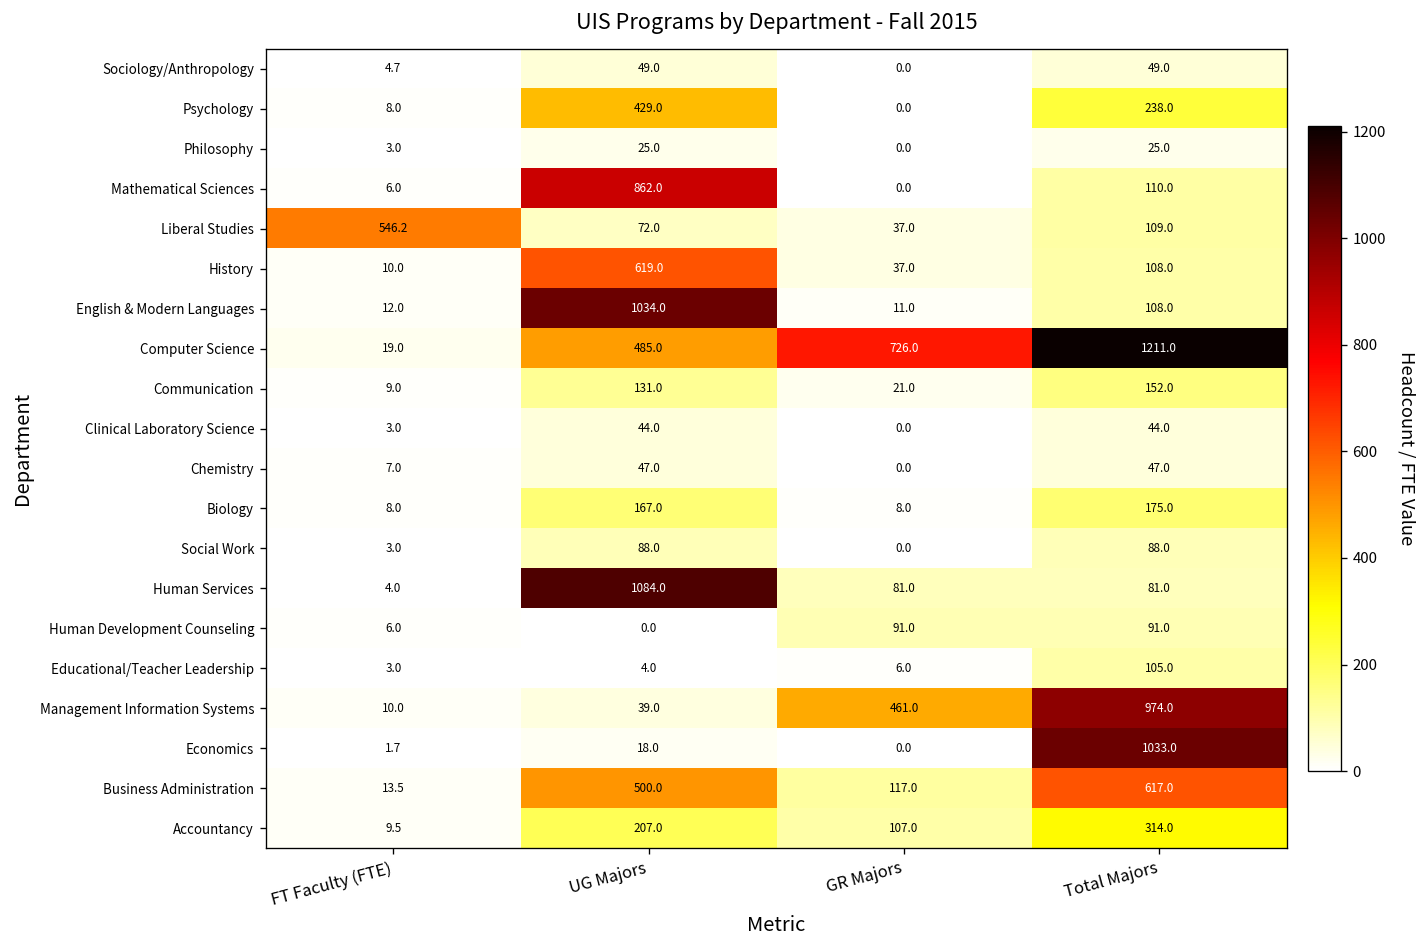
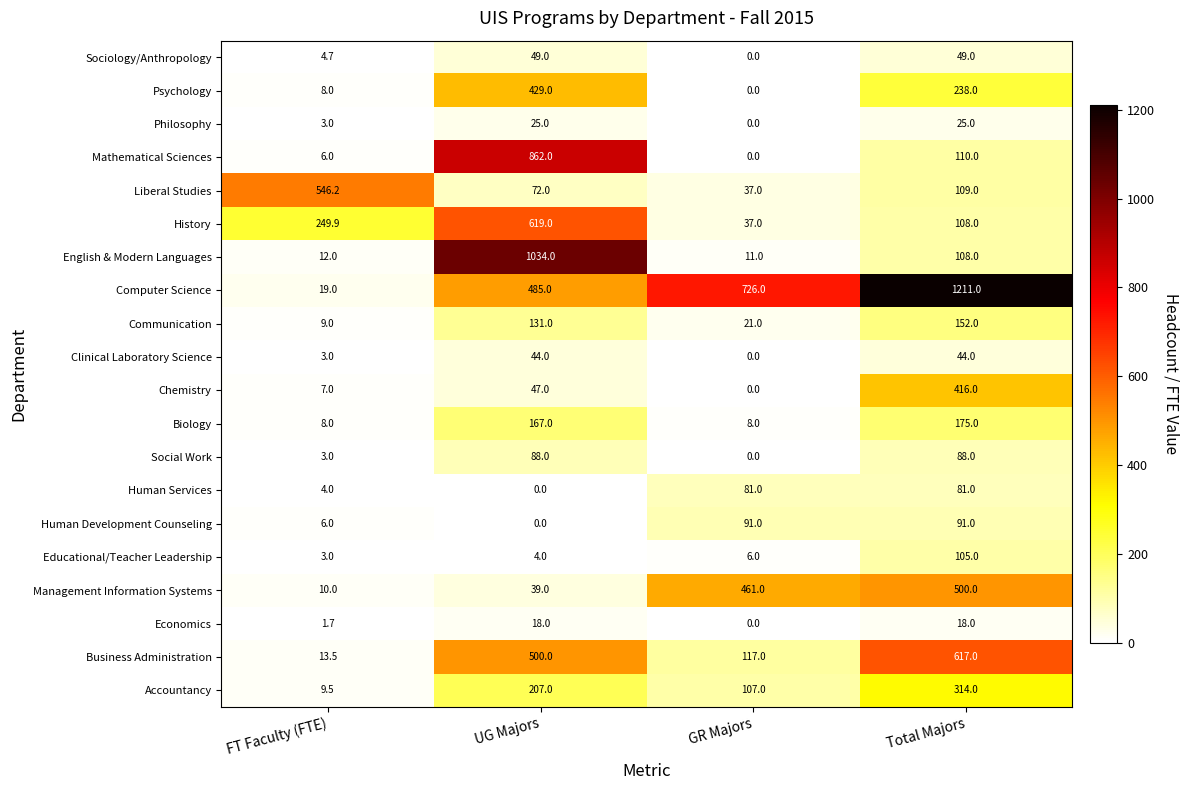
History, FT Faculty (FTE): 10.0 -> 249.9
Chemistry, Total Majors: 47.0 -> 416.0
Human Services, UG Majors: 1084.0 -> 0.0
Management Information Systems, Total Majors: 974.0 -> 500.0
Economics, Total Majors: 1033.0 -> 18.0
